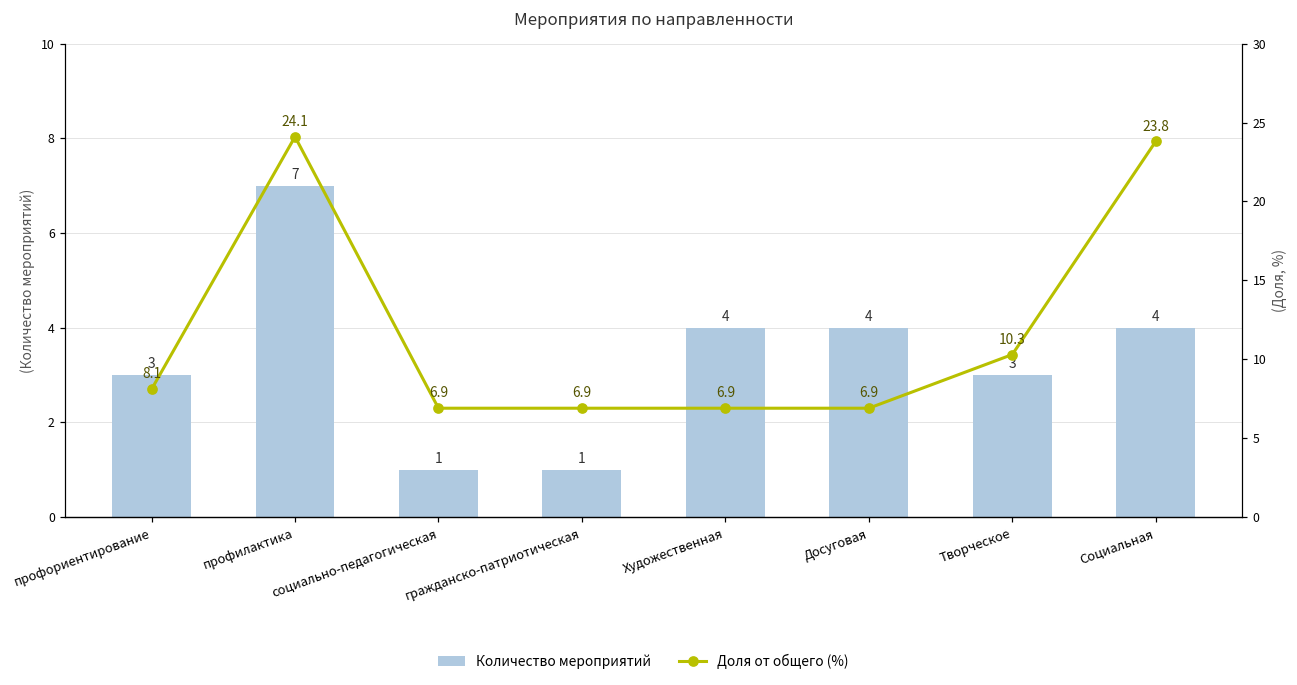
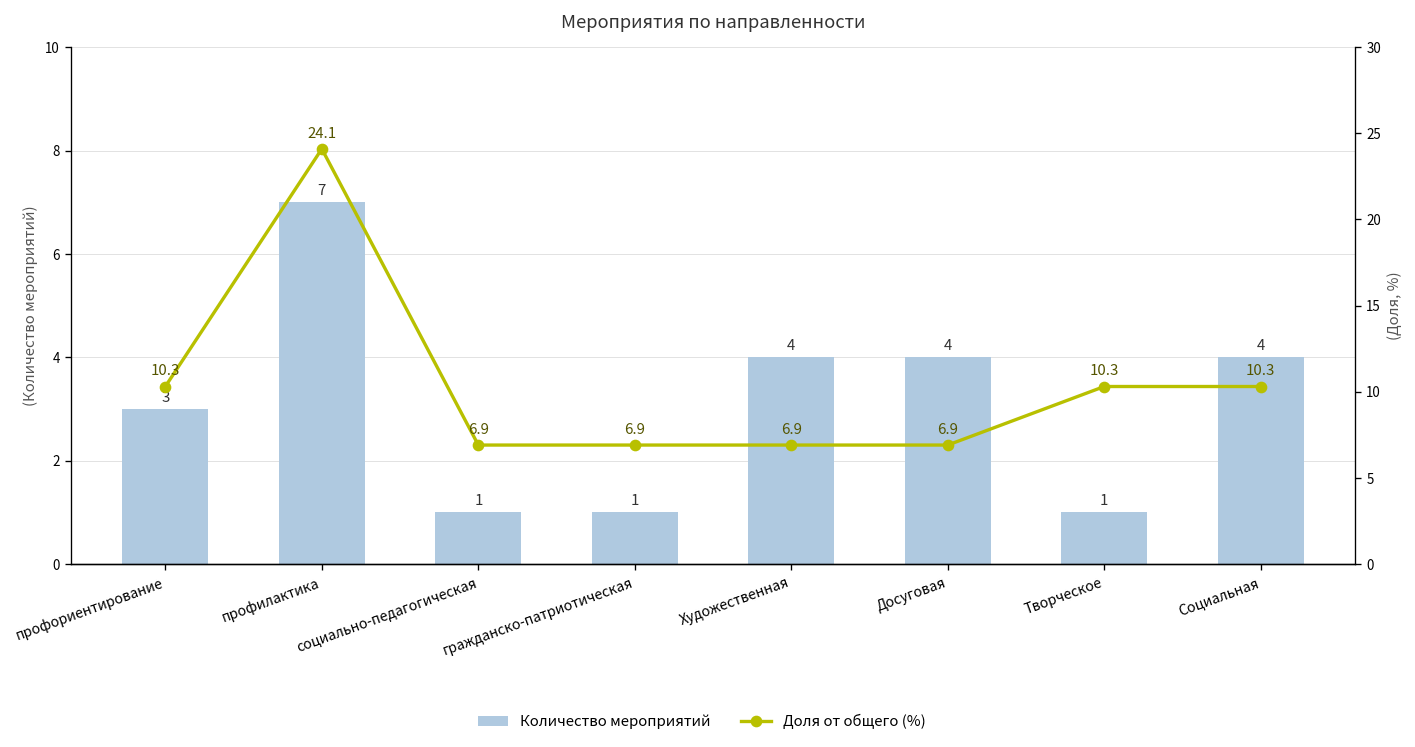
Количество мероприятий, Творческое: 3 -> 1
Доля от общего (%), профориентирование: 8.1 -> 10.3
Доля от общего (%), Социальная: 23.8 -> 10.3
